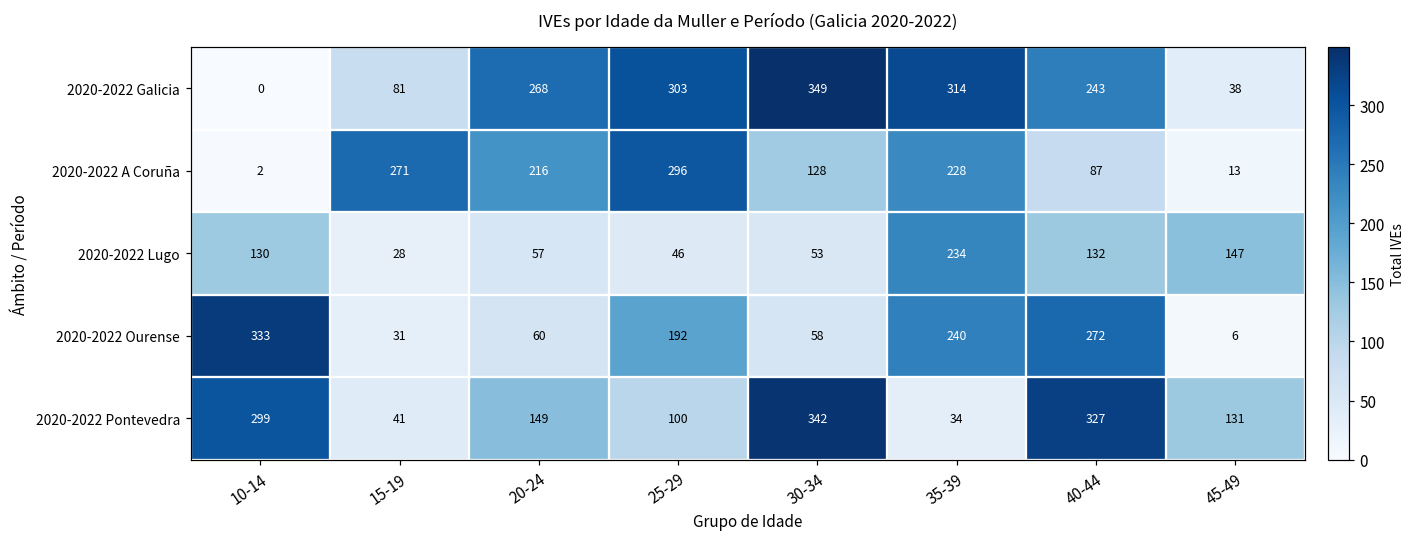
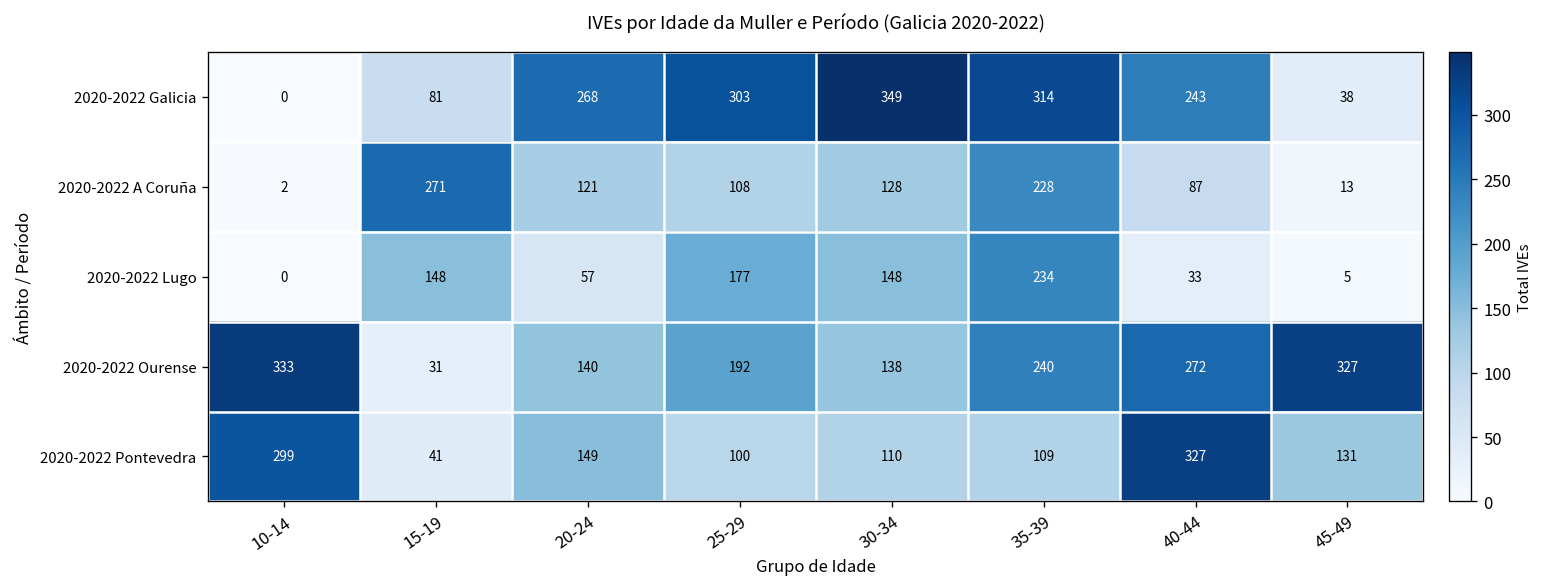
2020-2022 A Coruña, 20-24: 216 -> 121
2020-2022 A Coruña, 25-29: 296 -> 108
2020-2022 Lugo, 10-14: 130 -> 0
2020-2022 Lugo, 15-19: 28 -> 148
2020-2022 Lugo, 25-29: 46 -> 177
2020-2022 Lugo, 30-34: 53 -> 148
2020-2022 Lugo, 40-44: 132 -> 33
2020-2022 Lugo, 45-49: 147 -> 5
2020-2022 Ourense, 20-24: 60 -> 140
2020-2022 Ourense, 30-34: 58 -> 138
2020-2022 Ourense, 45-49: 6 -> 327
2020-2022 Pontevedra, 30-34: 342 -> 110
2020-2022 Pontevedra, 35-39: 34 -> 109
